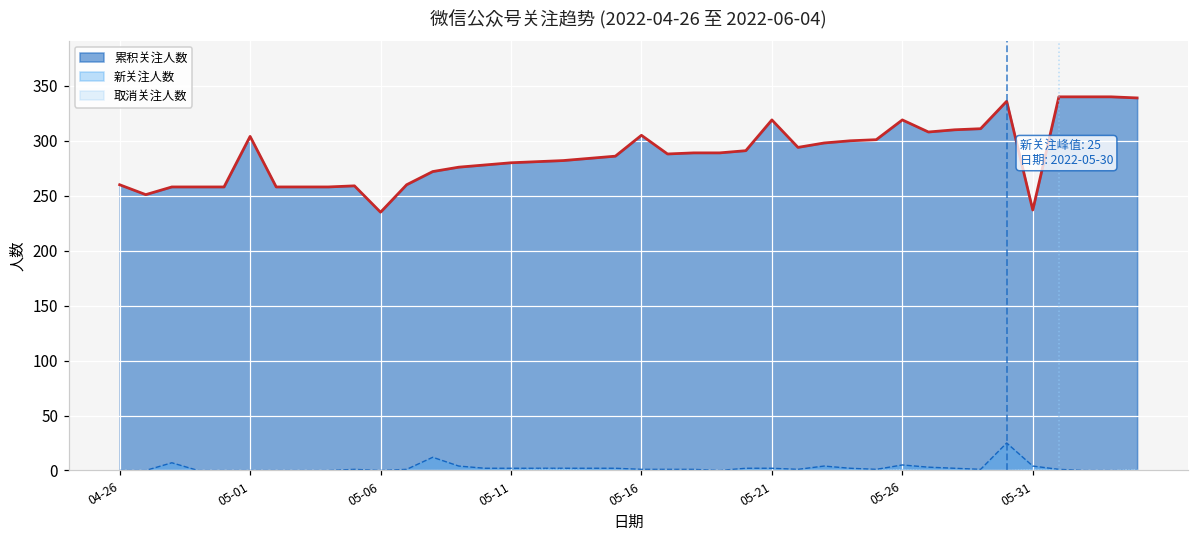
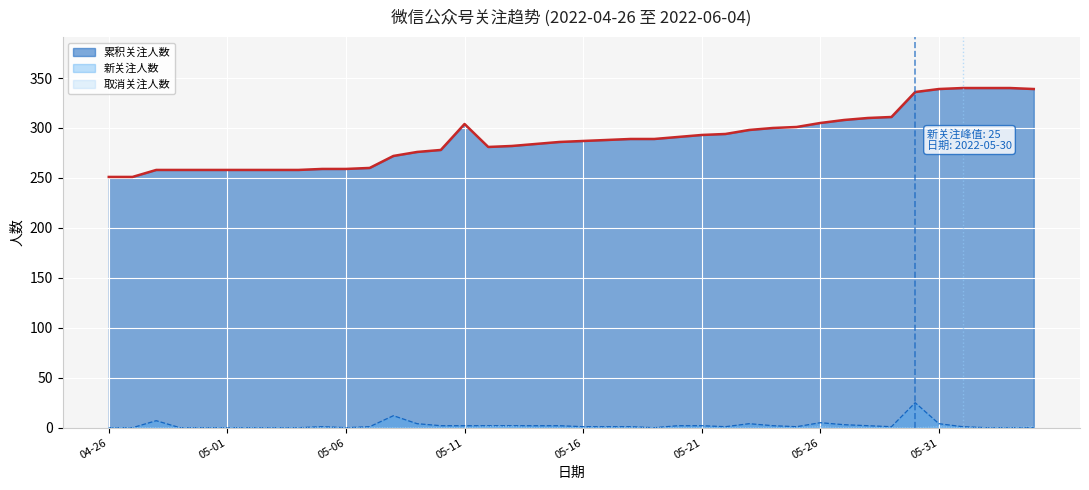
累积关注人数, 04-26: 260 -> 250
累积关注人数, 05-01: 300 -> 260
累积关注人数, 05-06: 240 -> 260
累积关注人数, 05-11: 280 -> 300
累积关注人数, 05-16: 310 -> 290
累积关注人数, 05-21: 320 -> 290
累积关注人数, 05-26: 320 -> 310
累积关注人数, 05-31: 240 -> 340
